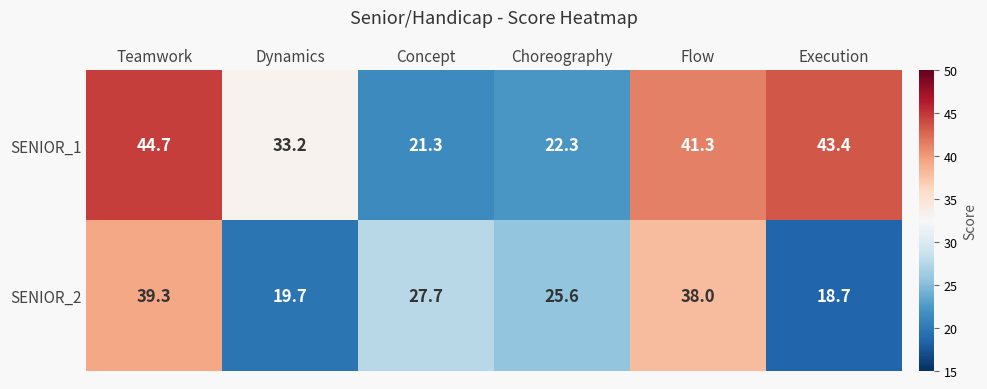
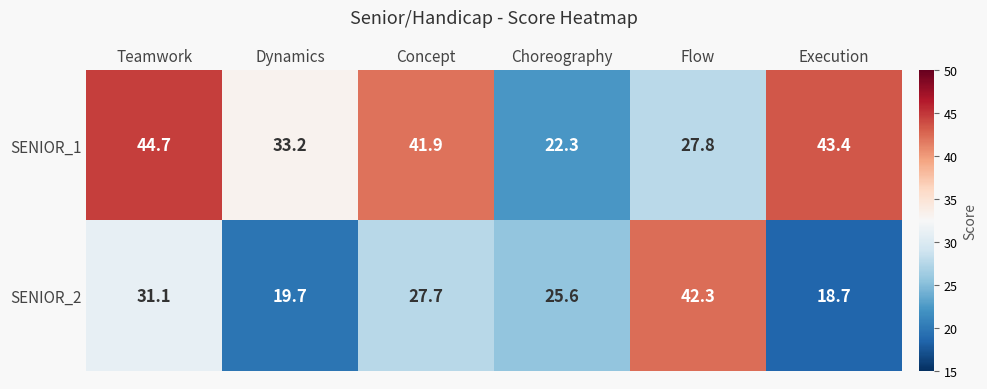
SENIOR_1, Concept: 21.3 -> 41.9
SENIOR_1, Flow: 41.3 -> 27.8
SENIOR_2, Teamwork: 39.3 -> 31.1
SENIOR_2, Flow: 38.0 -> 42.3
